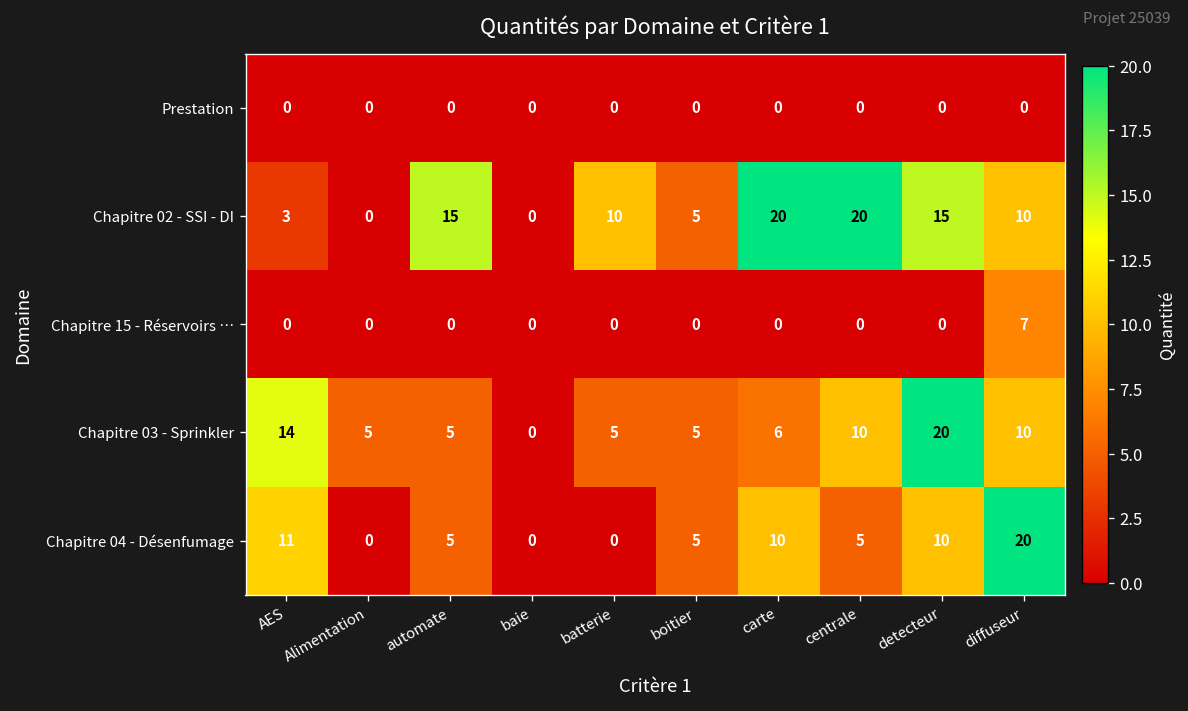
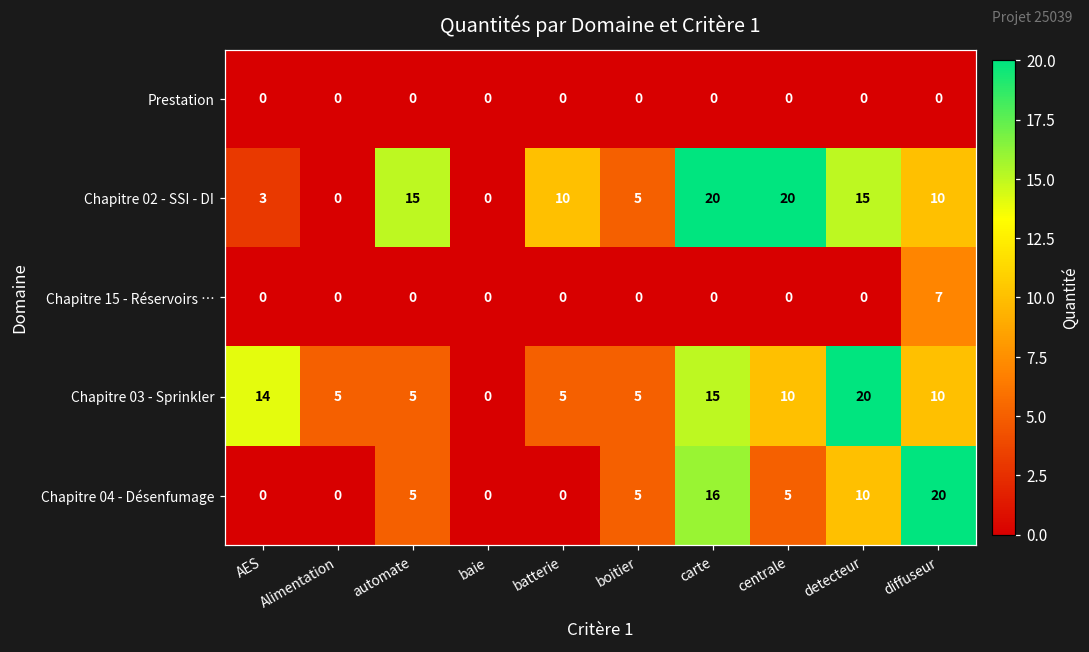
Chapitre 03 - Sprinkler, carte: 6 -> 15
Chapitre 04 - Désenfumage, AES: 11 -> 0
Chapitre 04 - Désenfumage, carte: 10 -> 16
